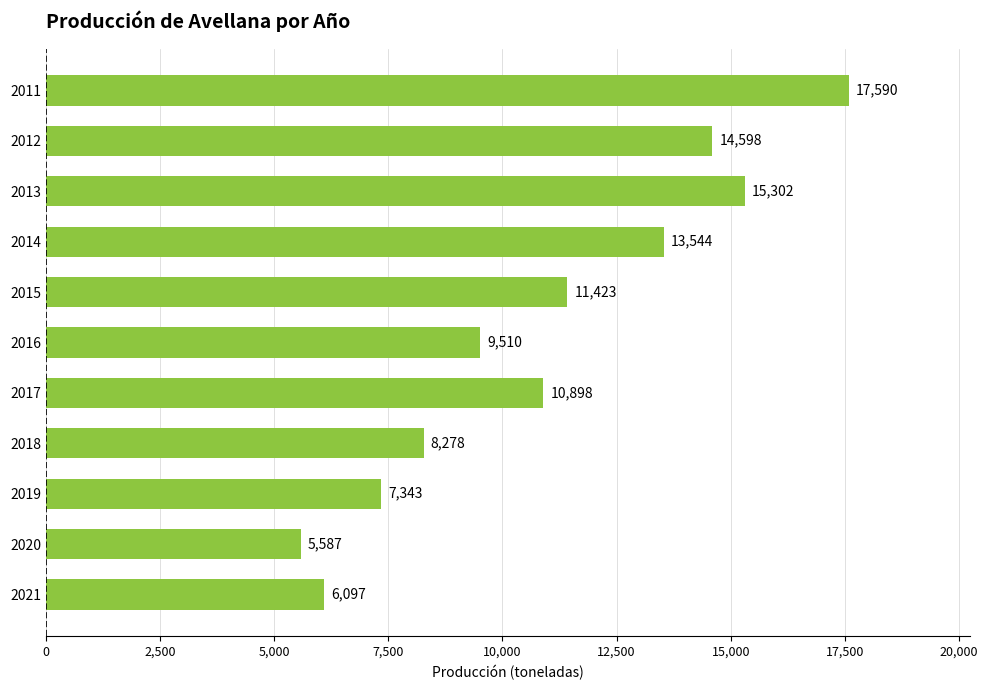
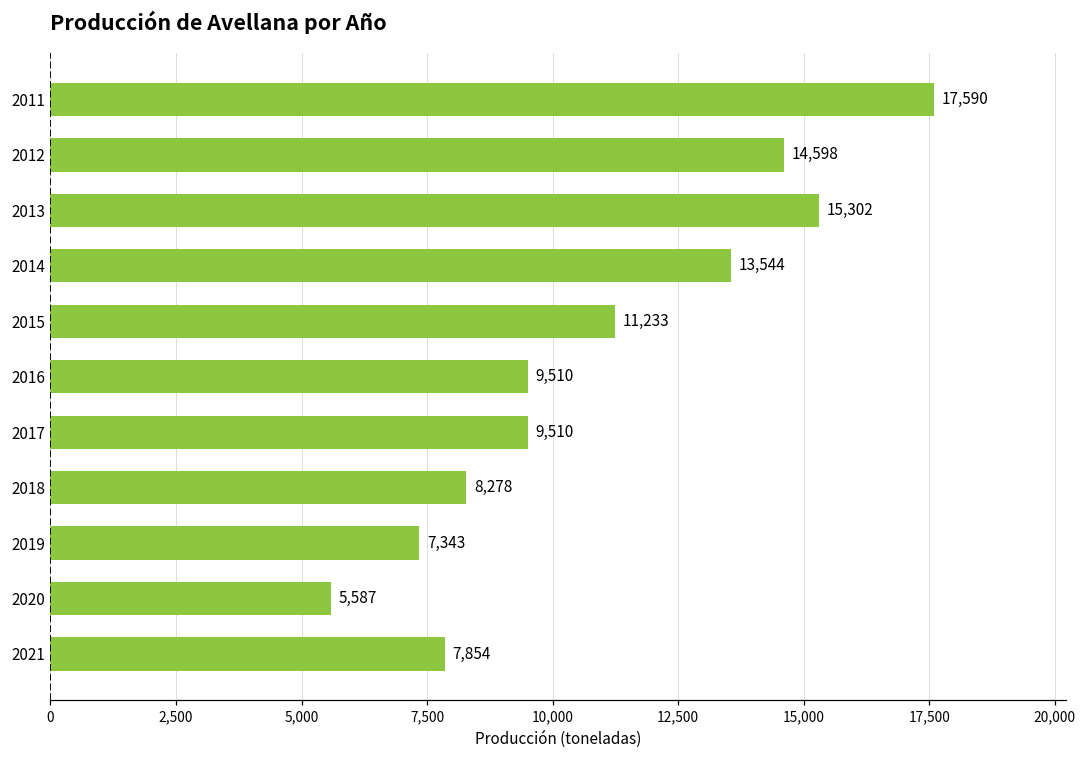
2015: 11,423 -> 11,233
2017: 10,898 -> 9,510
2021: 6,097 -> 7,854
